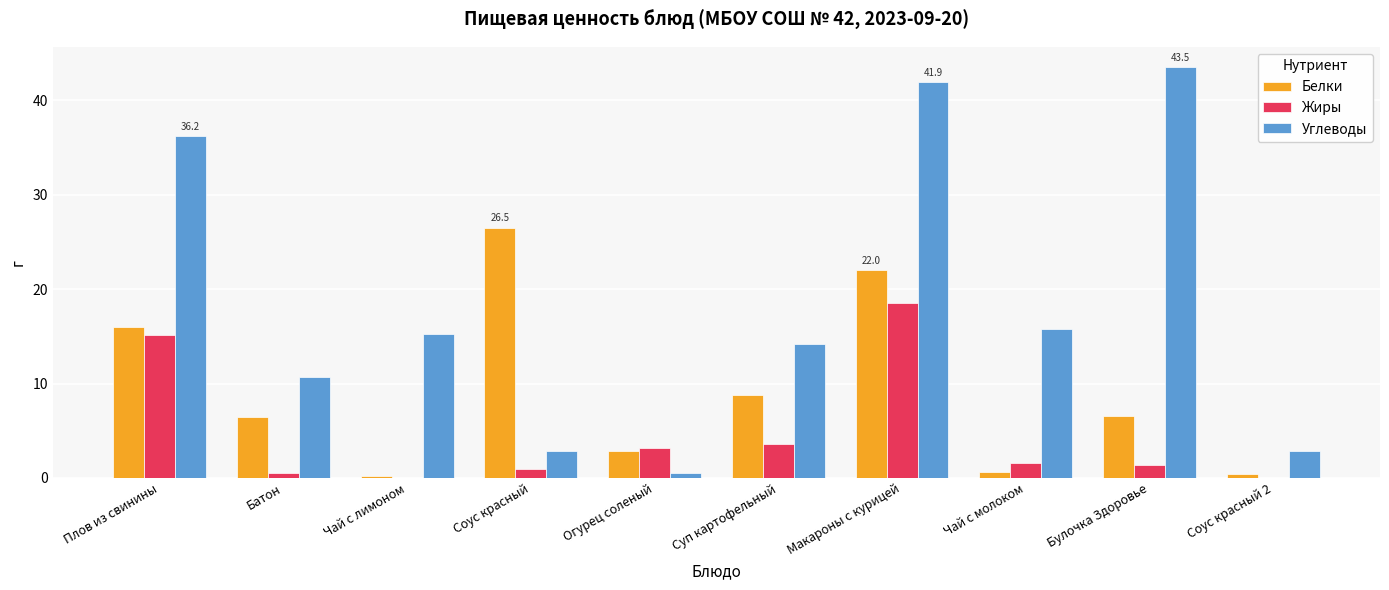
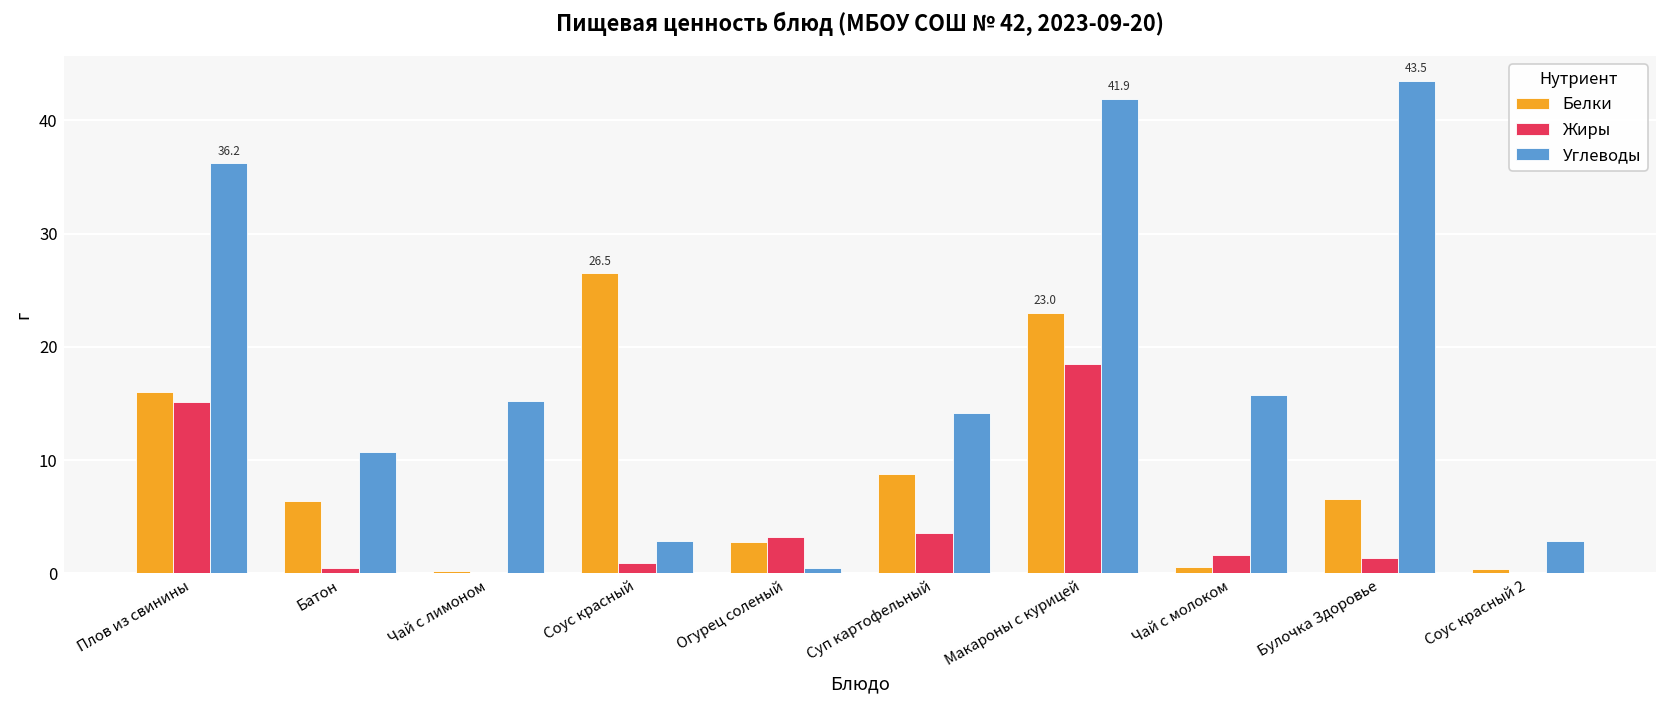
Белки, Макароны с курицей: 22.0 -> 23.0
